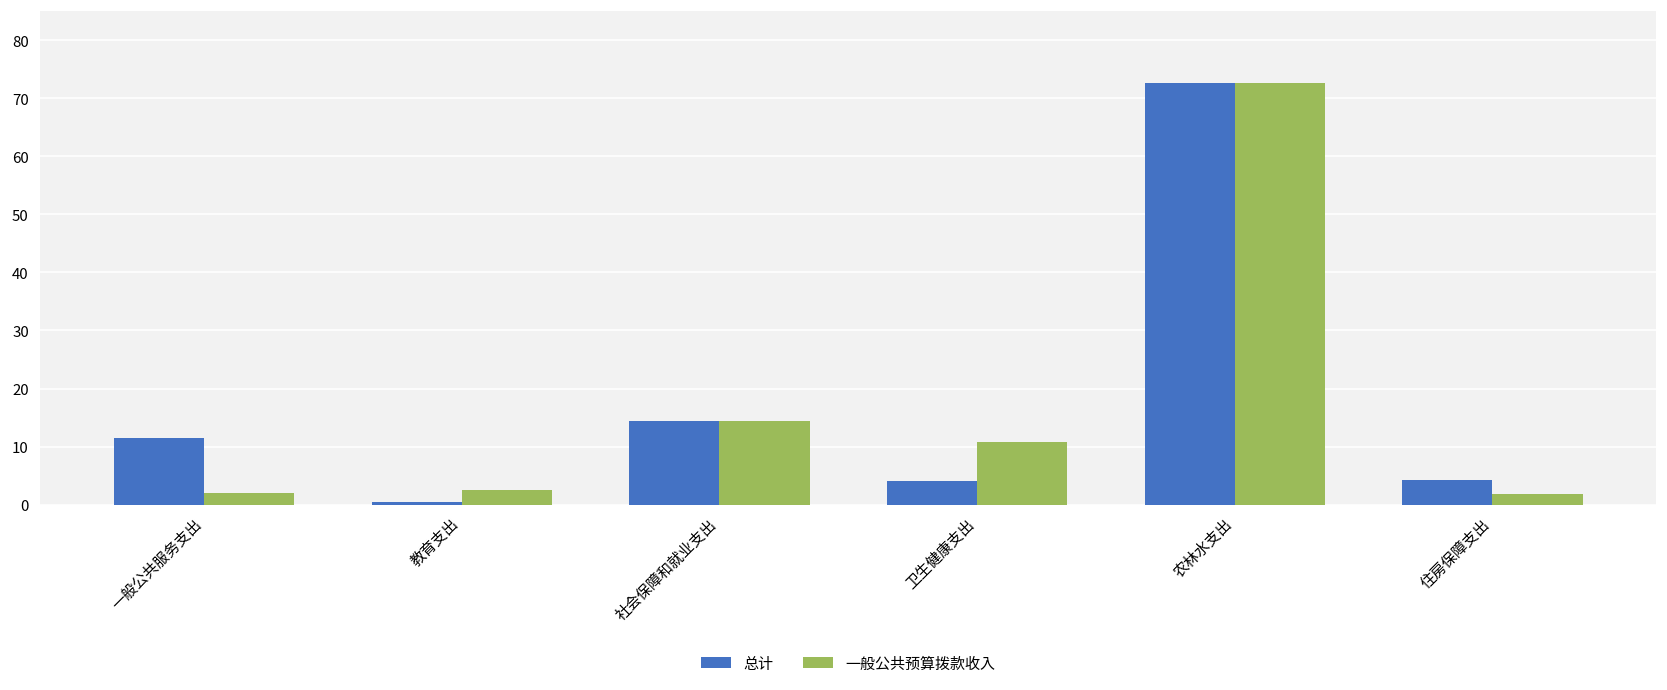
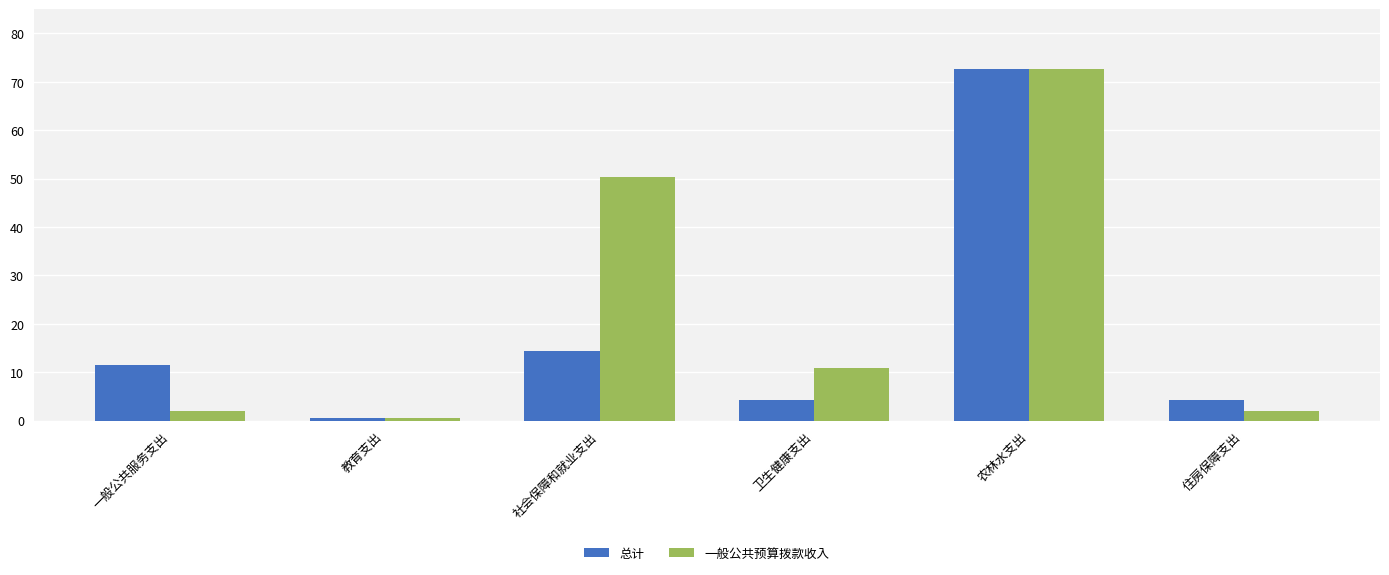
一般公共预算拨款收入, 教育支出: 3 -> 1
一般公共预算拨款收入, 社会保障和就业支出: 14 -> 50
